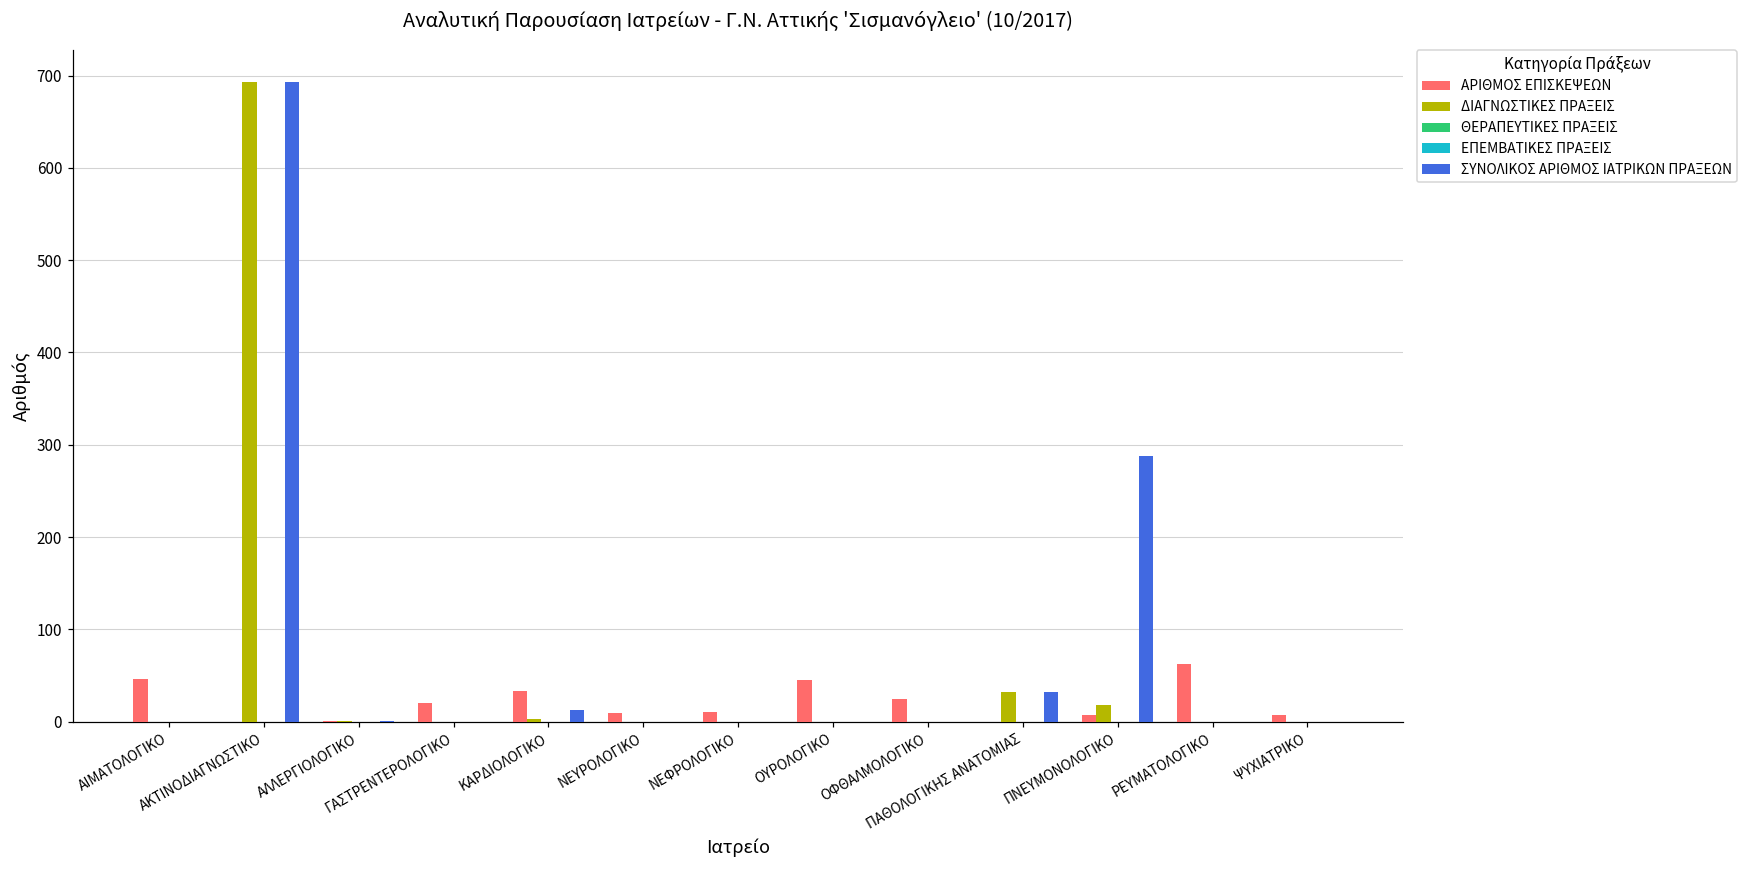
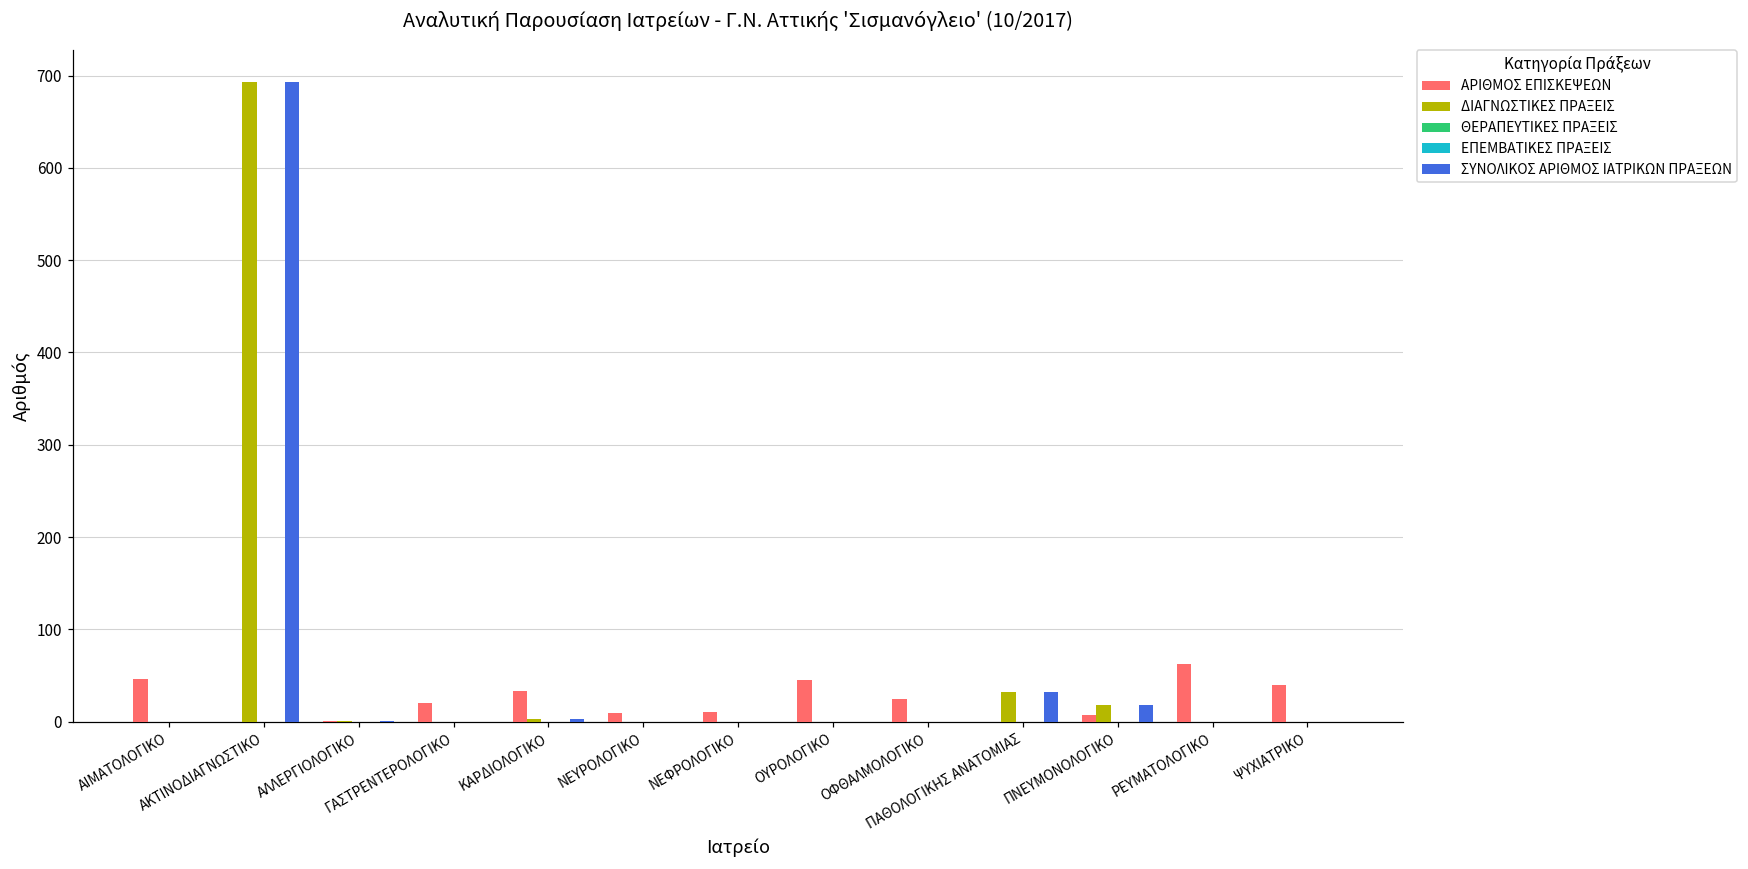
ΣΥΝΟΛΙΚΟΣ ΑΡΙΘΜΟΣ ΙΑΤΡΙΚΩΝ ΠΡΑΞΕΩΝ, ΚΑΡΔΙΟΛΟΓΙΚΟ: 10 -> 0
ΣΥΝΟΛΙΚΟΣ ΑΡΙΘΜΟΣ ΙΑΤΡΙΚΩΝ ΠΡΑΞΕΩΝ, ΠΝΕΥΜΟΝΟΛΟΓΙΚΟ: 290 -> 20
ΑΡΙΘΜΟΣ ΕΠΙΣΚΕΨΕΩΝ, ΨΥΧΙΑΤΡΙΚΟ: 10 -> 40
